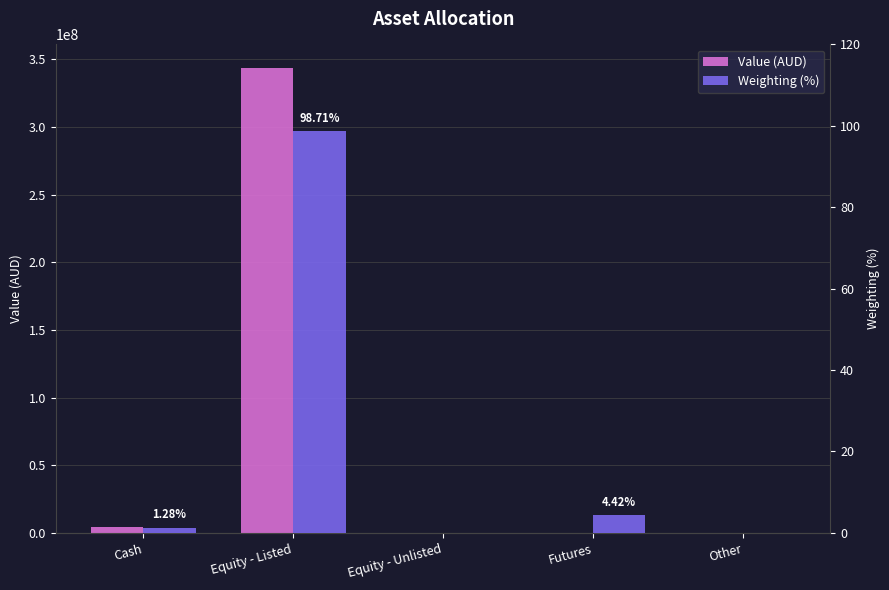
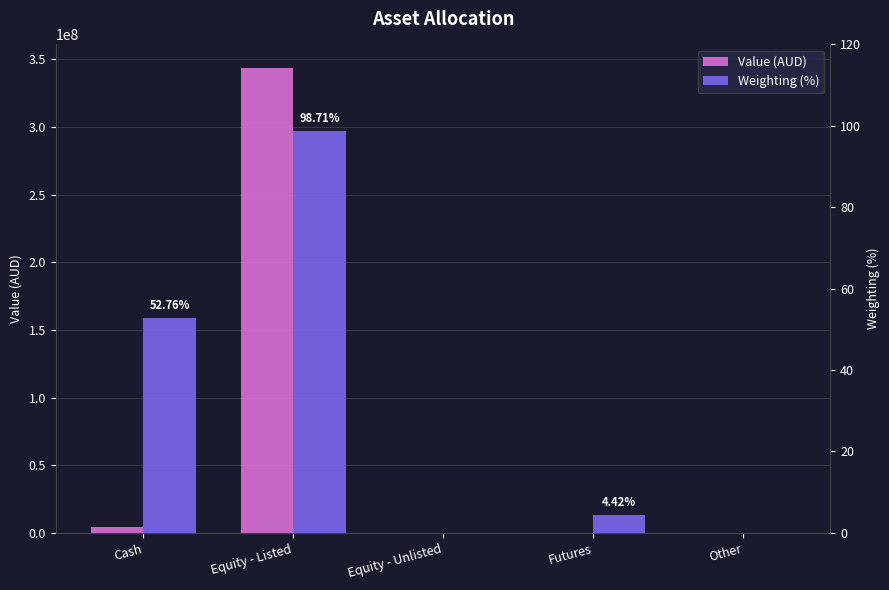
Weighting (%), Cash: 1.28% -> 52.76%
